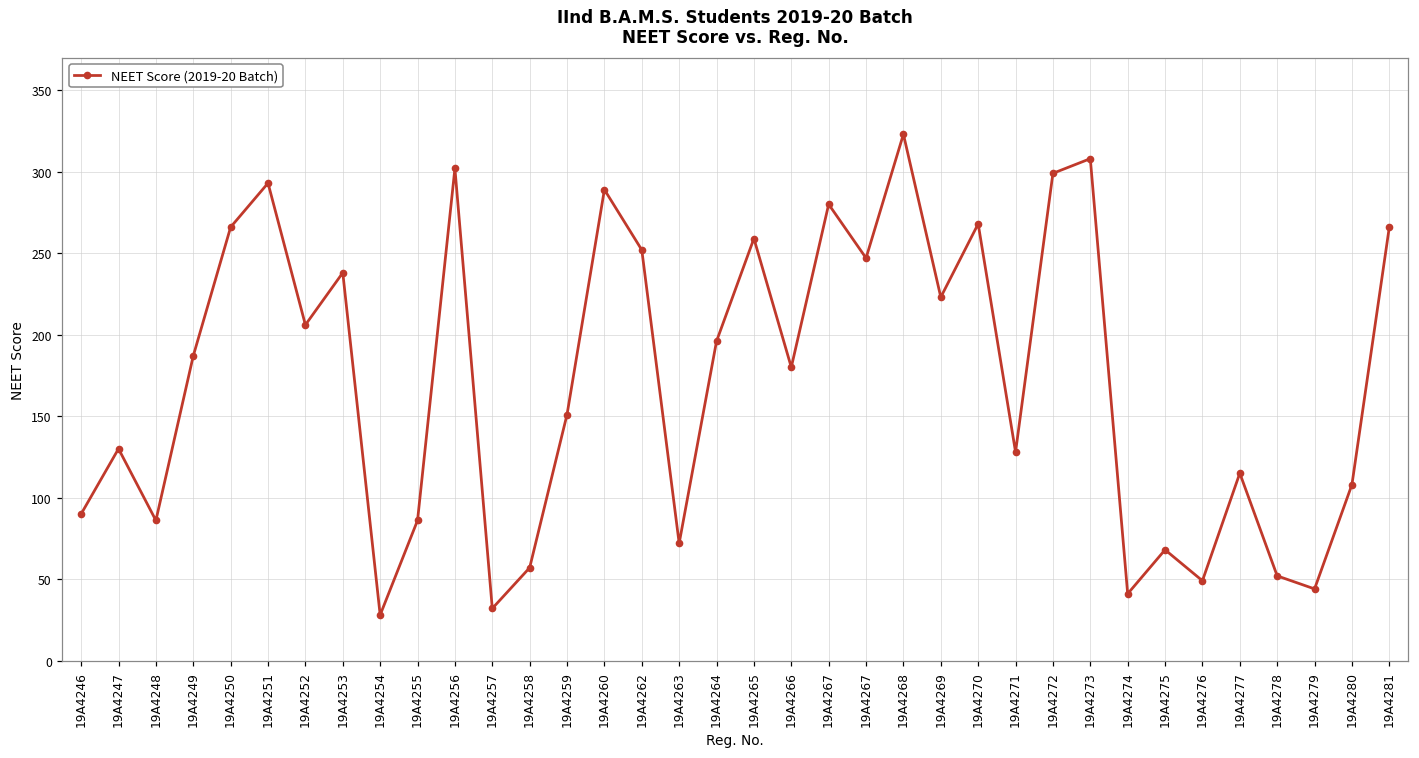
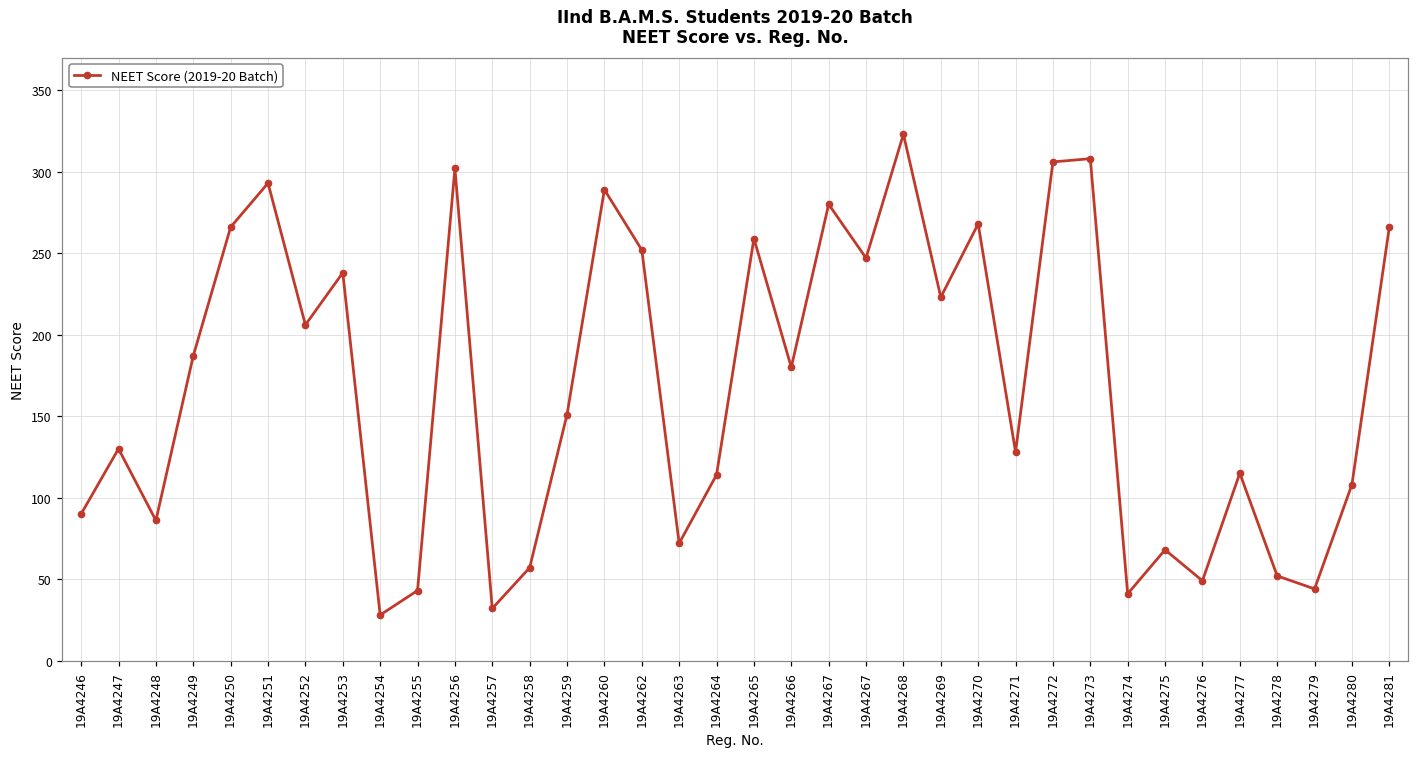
19A4255: 86 -> 43
19A4264: 196 -> 114
19A4272: 299 -> 306
